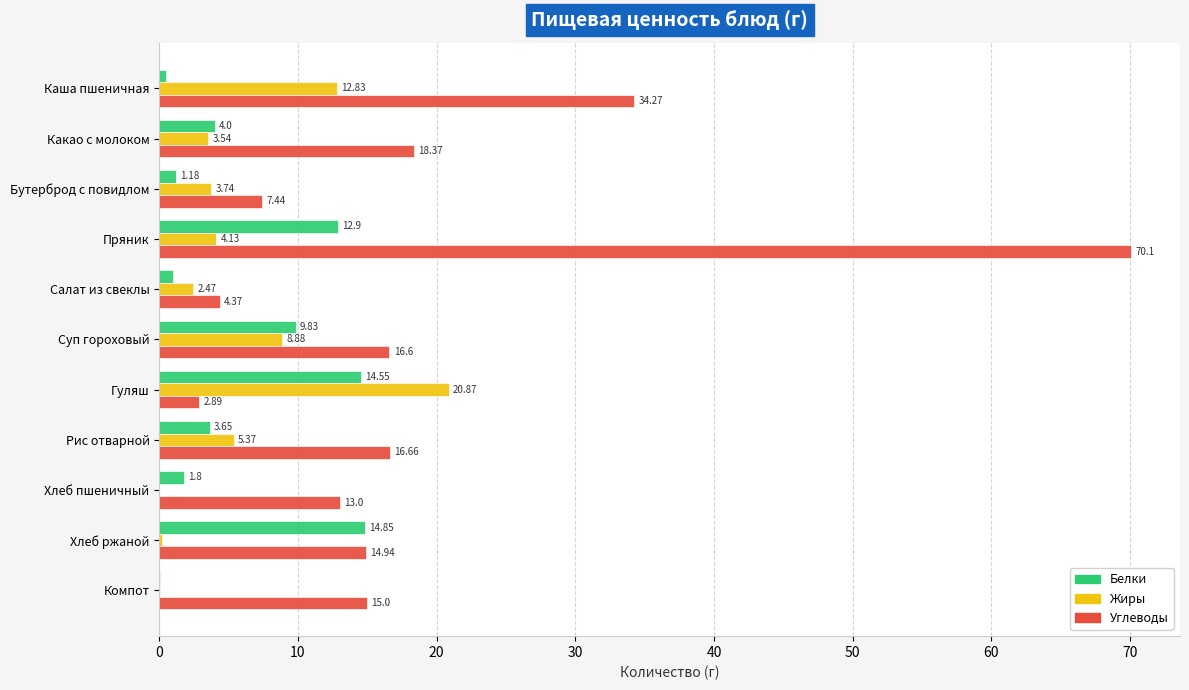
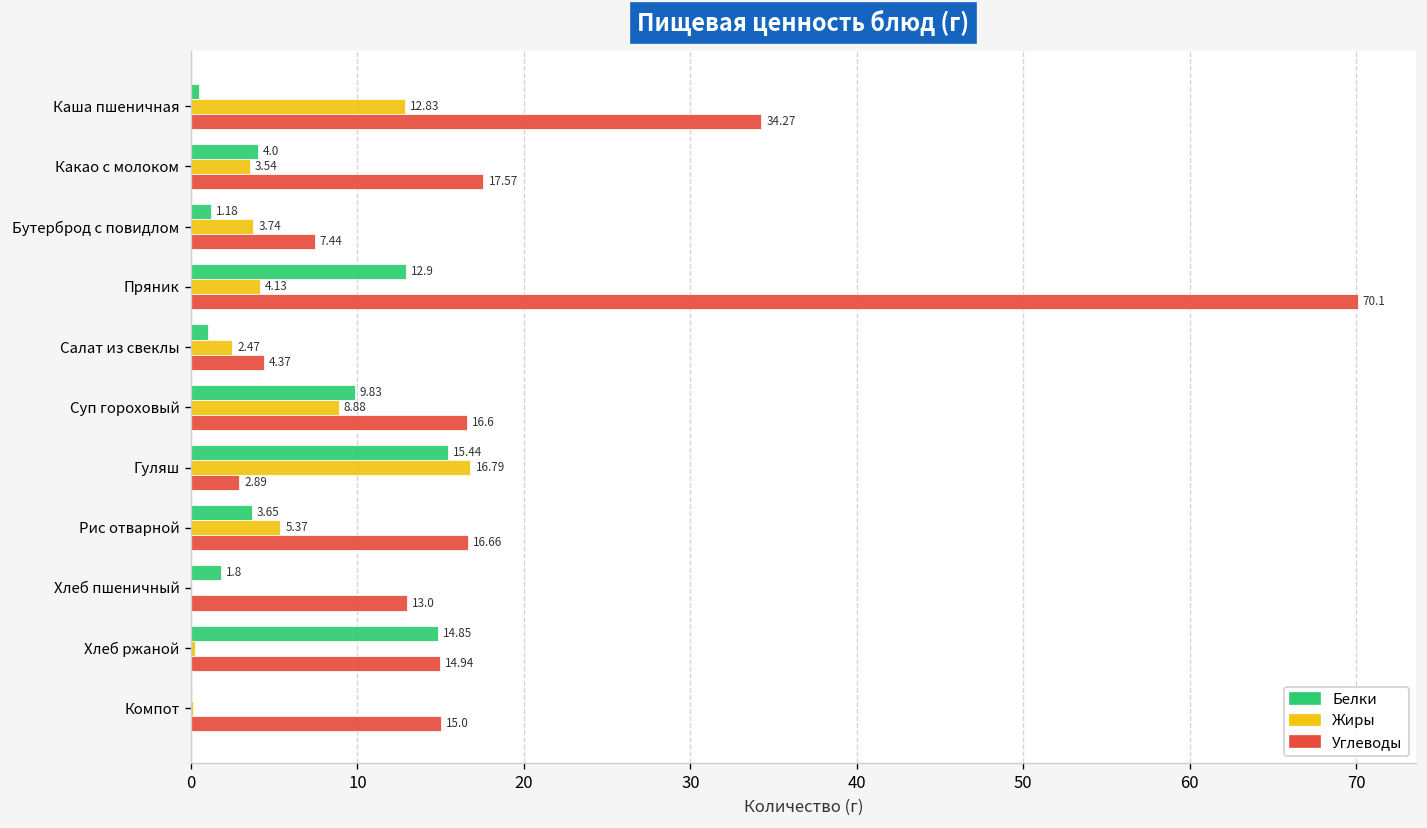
Углеводы, Какао с молоком: 18.37 -> 17.57
Белки, Гуляш: 14.55 -> 15.44
Жиры, Гуляш: 20.87 -> 16.79
